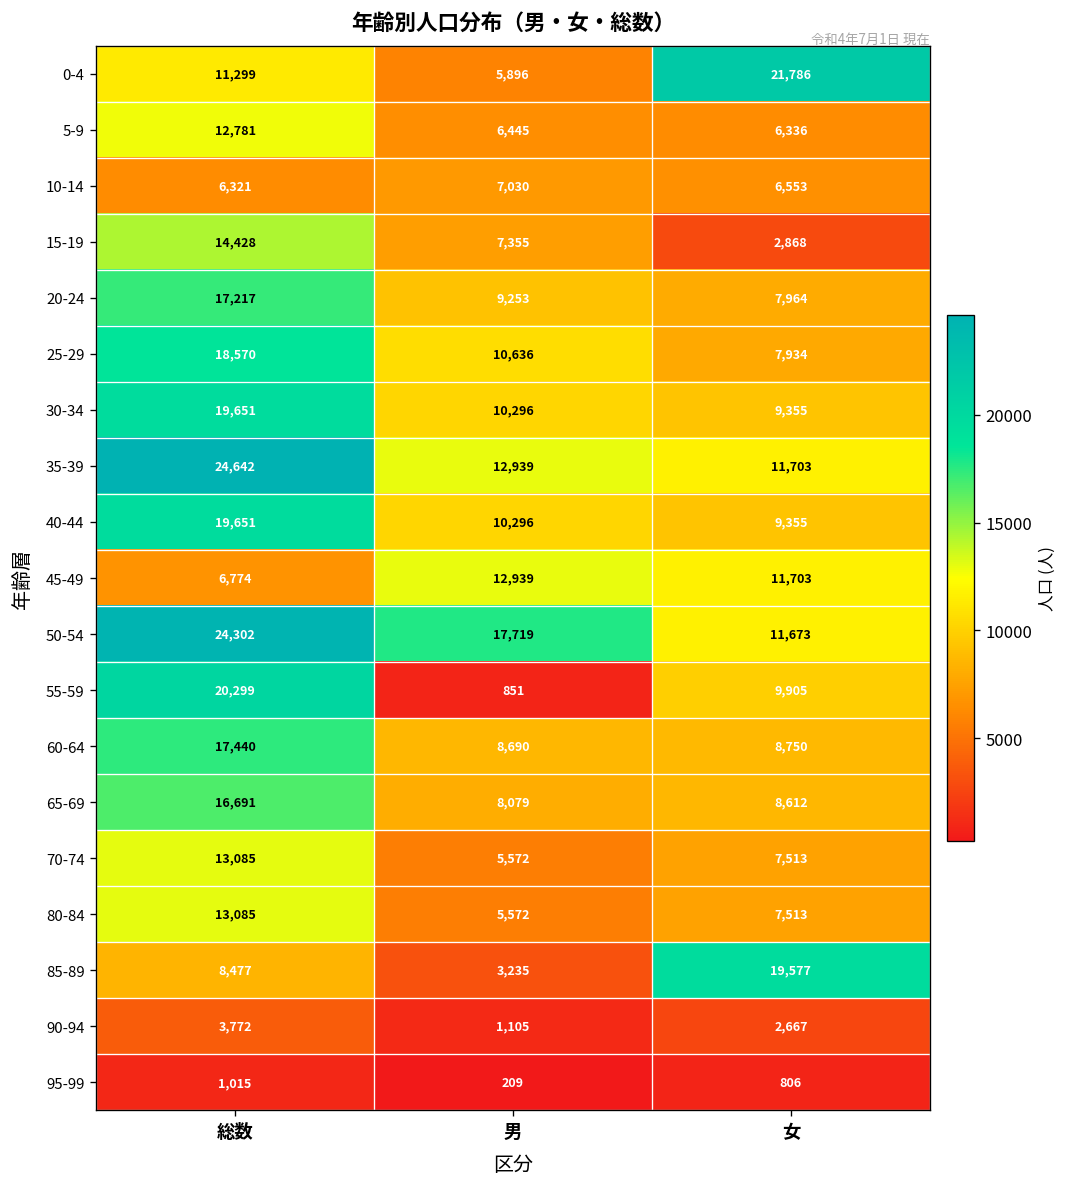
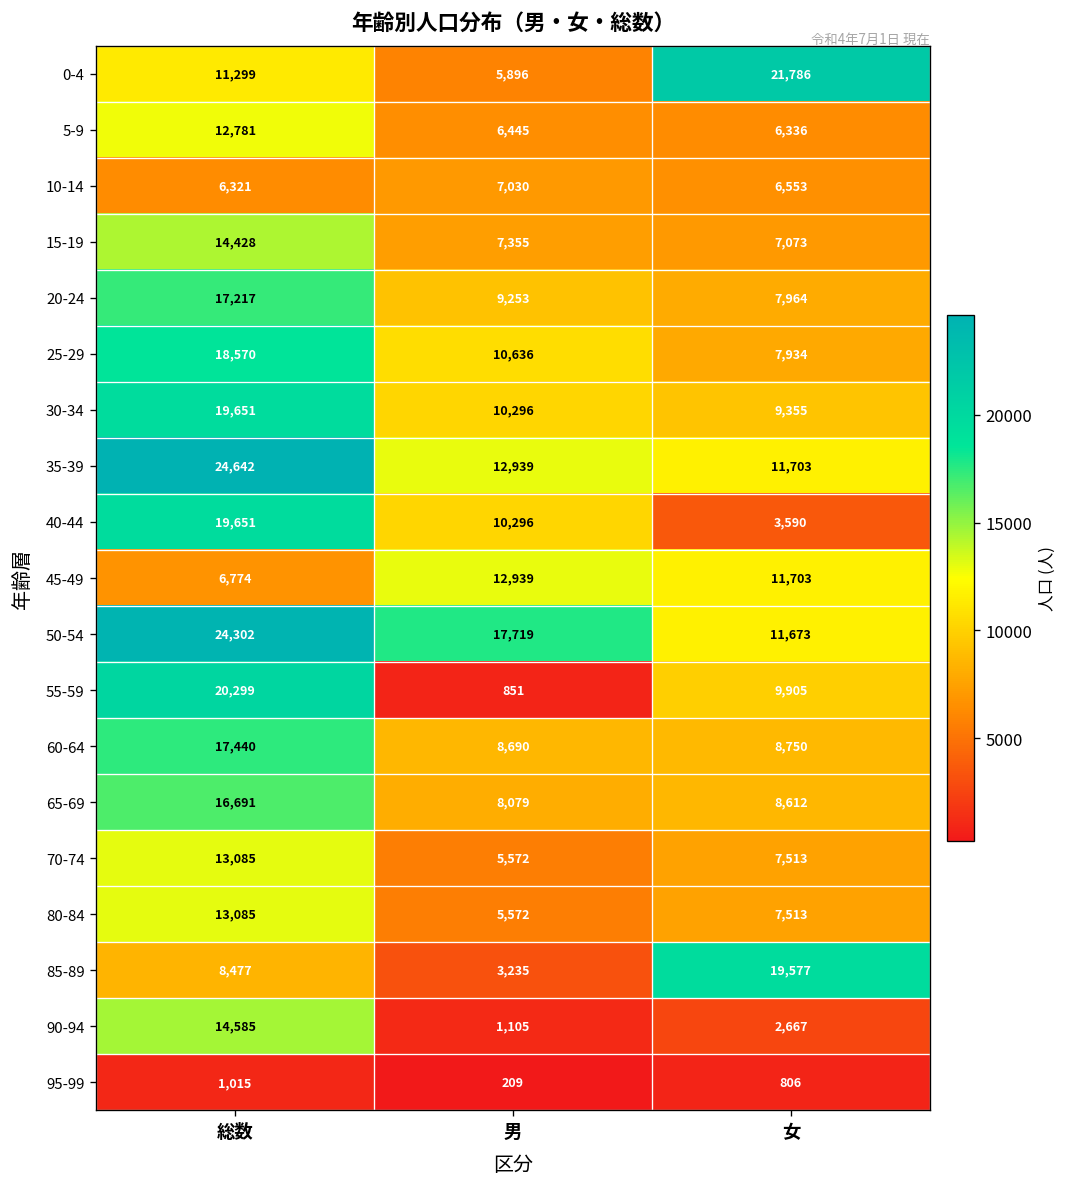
15-19, 女: 2,868 -> 7,073
40-44, 女: 9,355 -> 3,590
90-94, 総数: 3,772 -> 14,585
